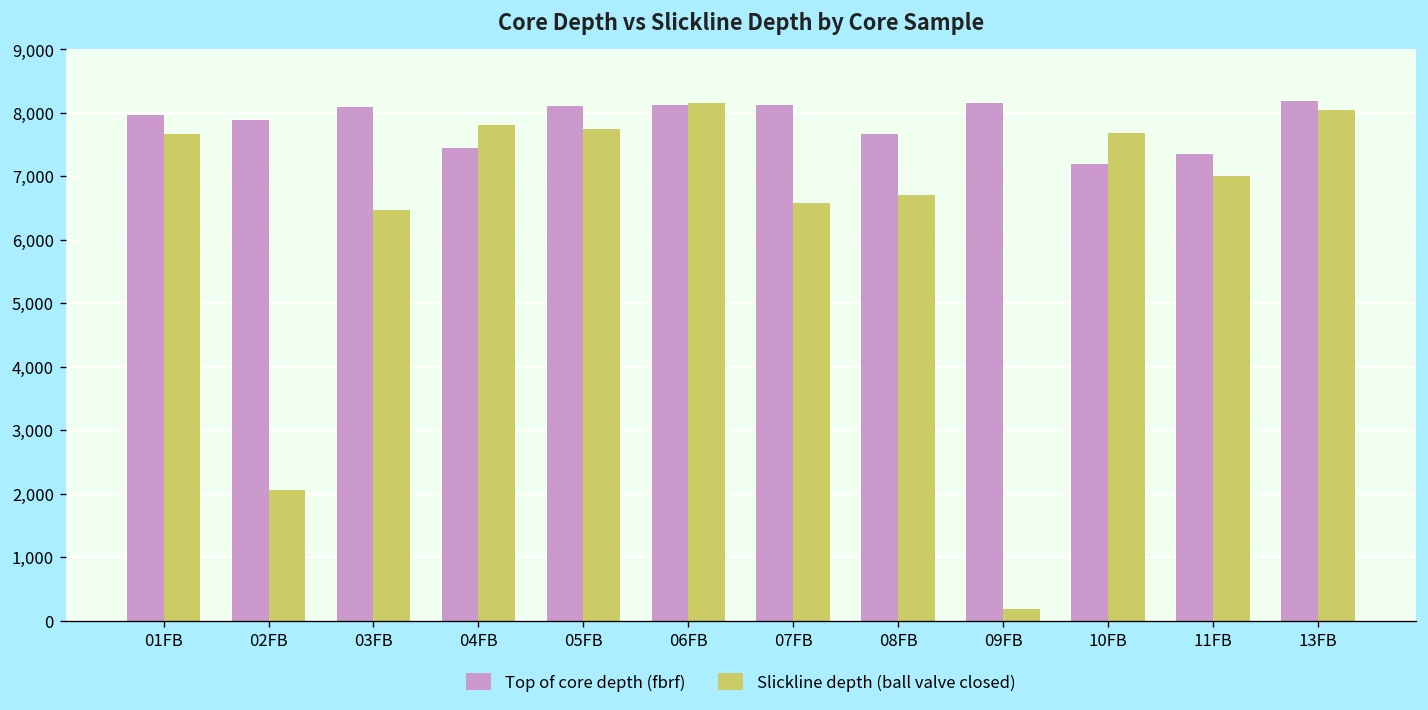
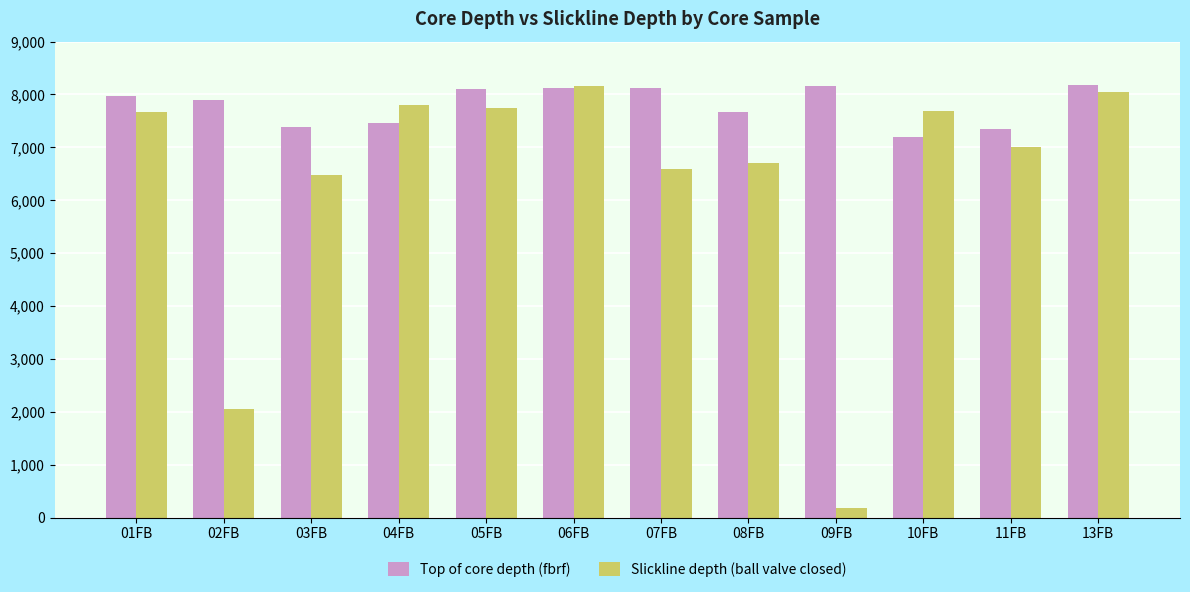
Top of core depth (fbrf), 03FB: 8,100 -> 7,400
